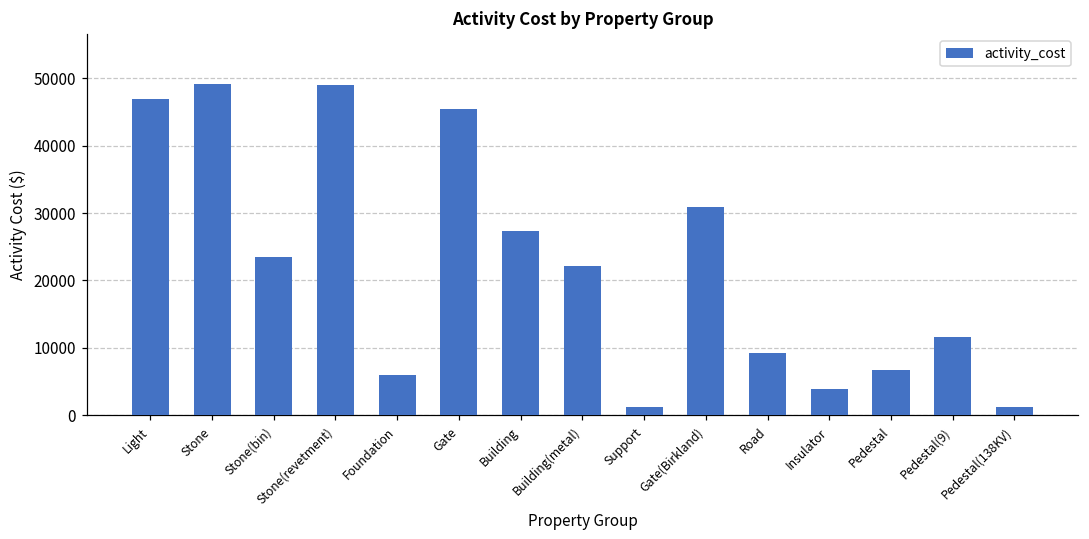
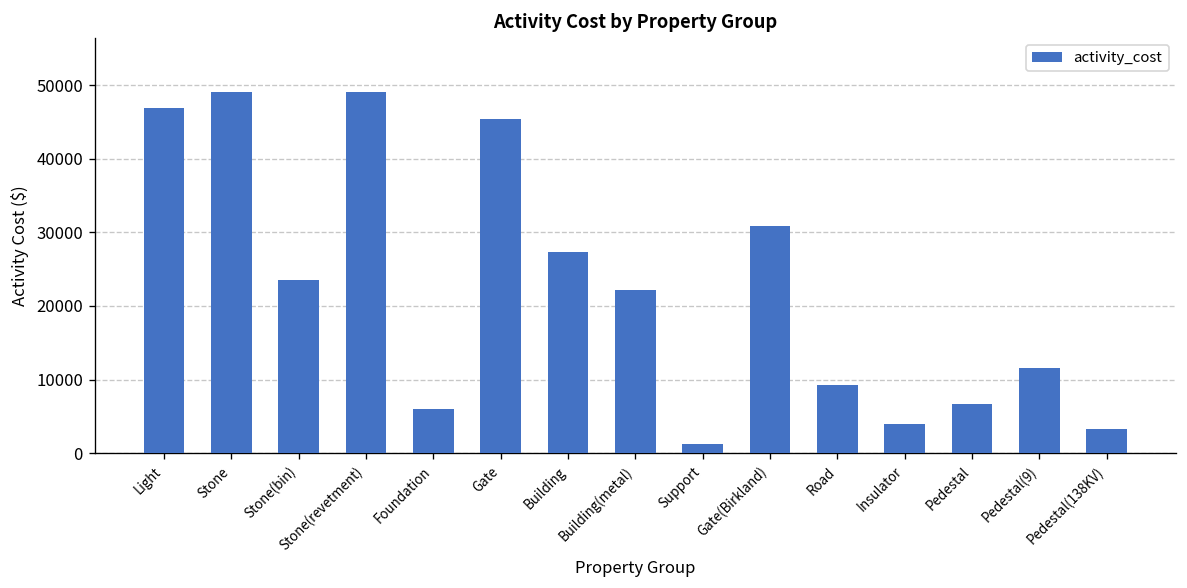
Pedestal(138KV): 1000 -> 3000
